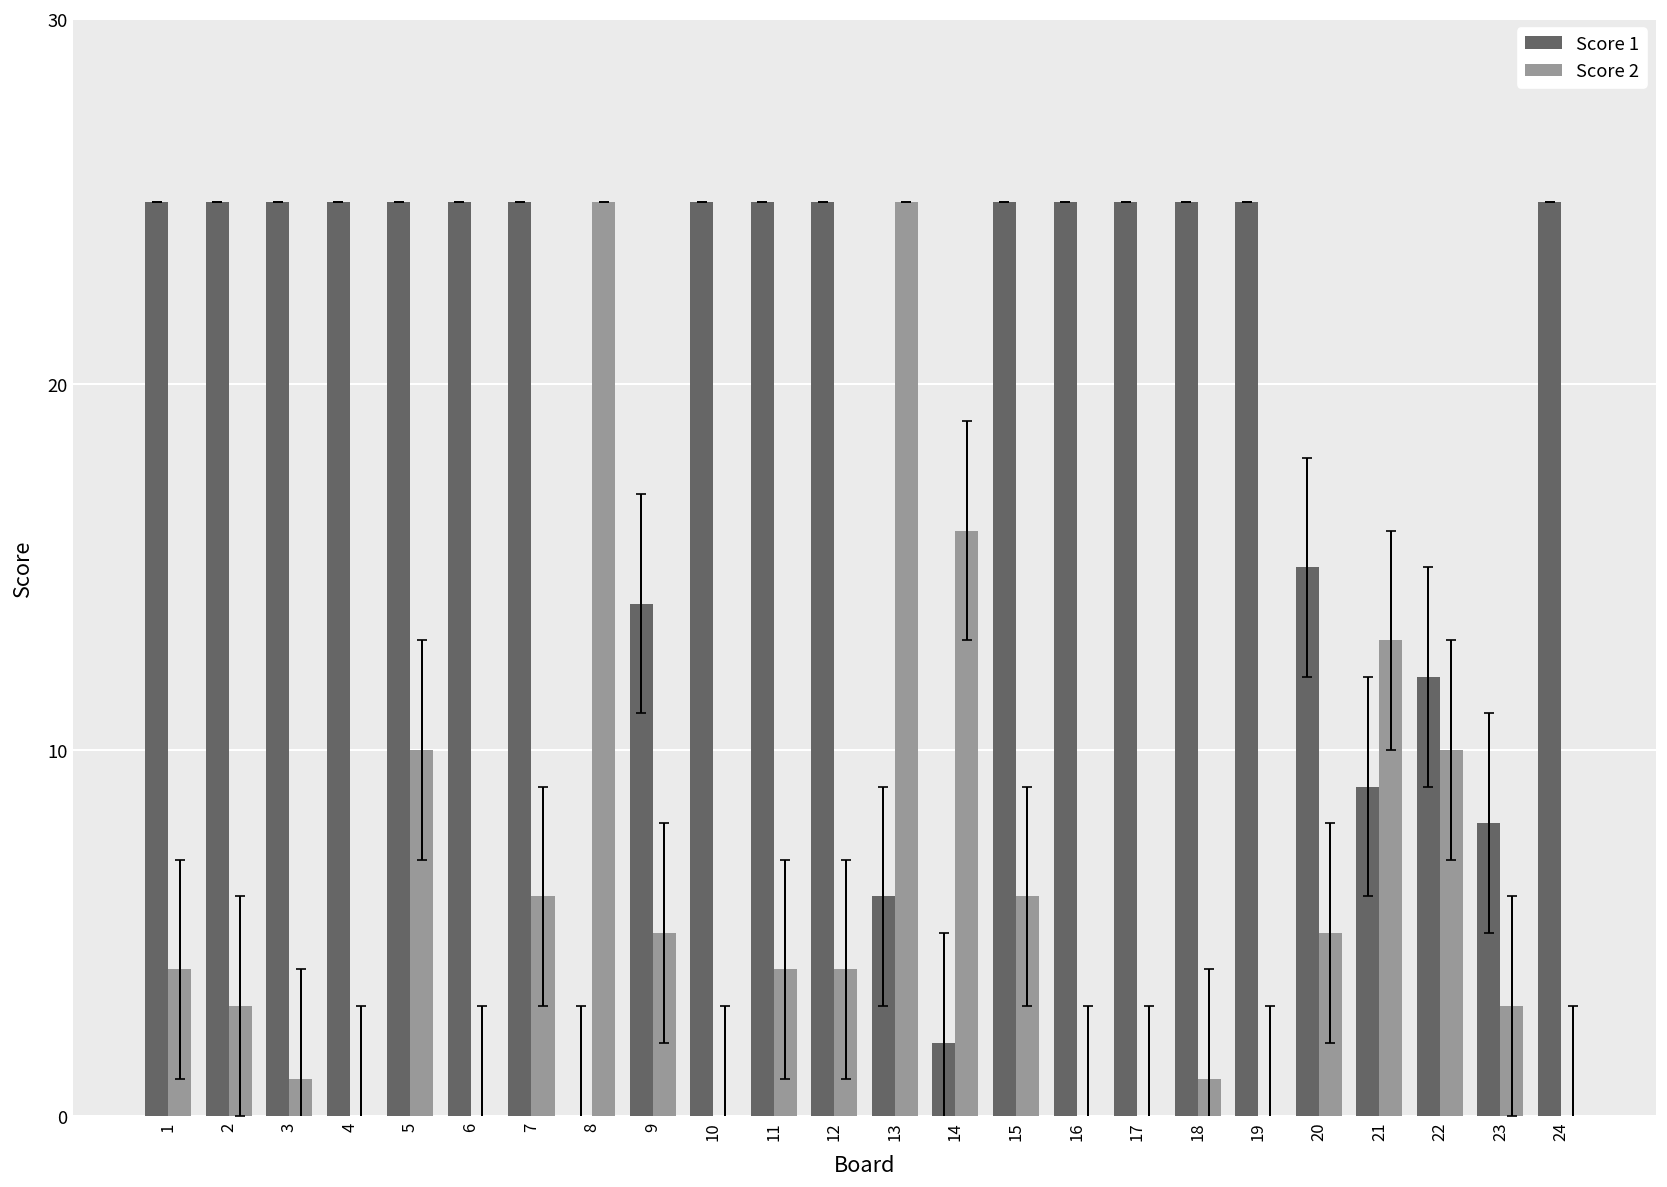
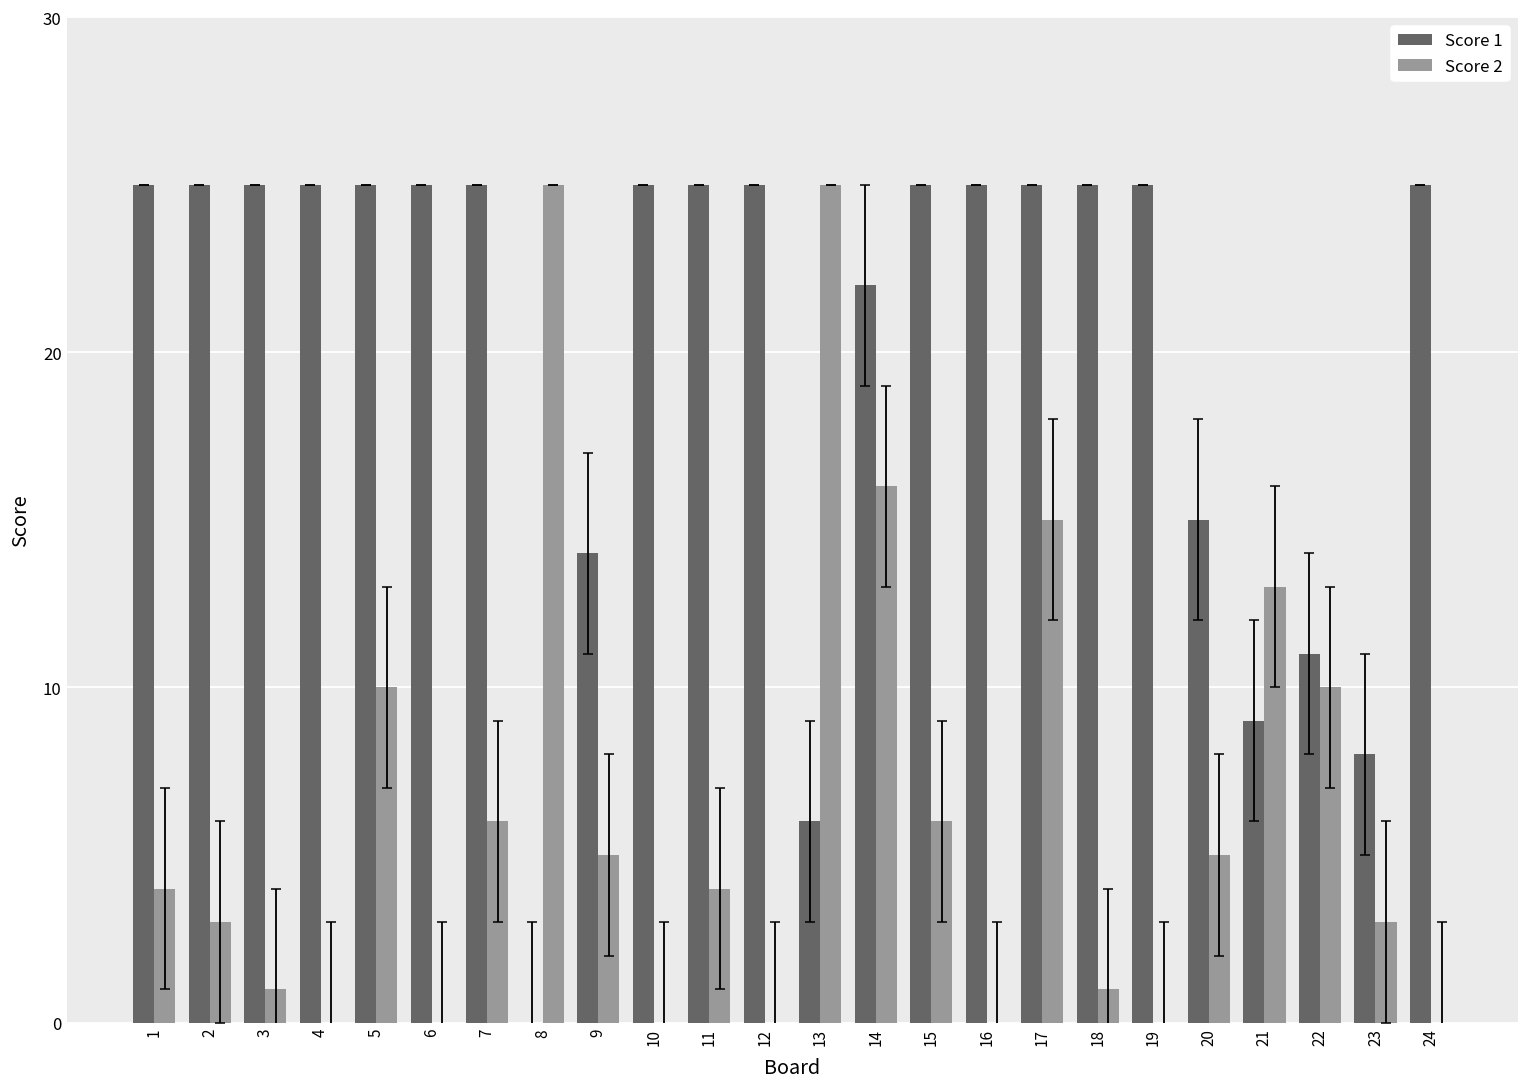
Score 2, 12: 4 -> 0
Score 1, 14: 2 -> 22
Score 2, 17: 0 -> 15
Score 1, 22: 12 -> 11
